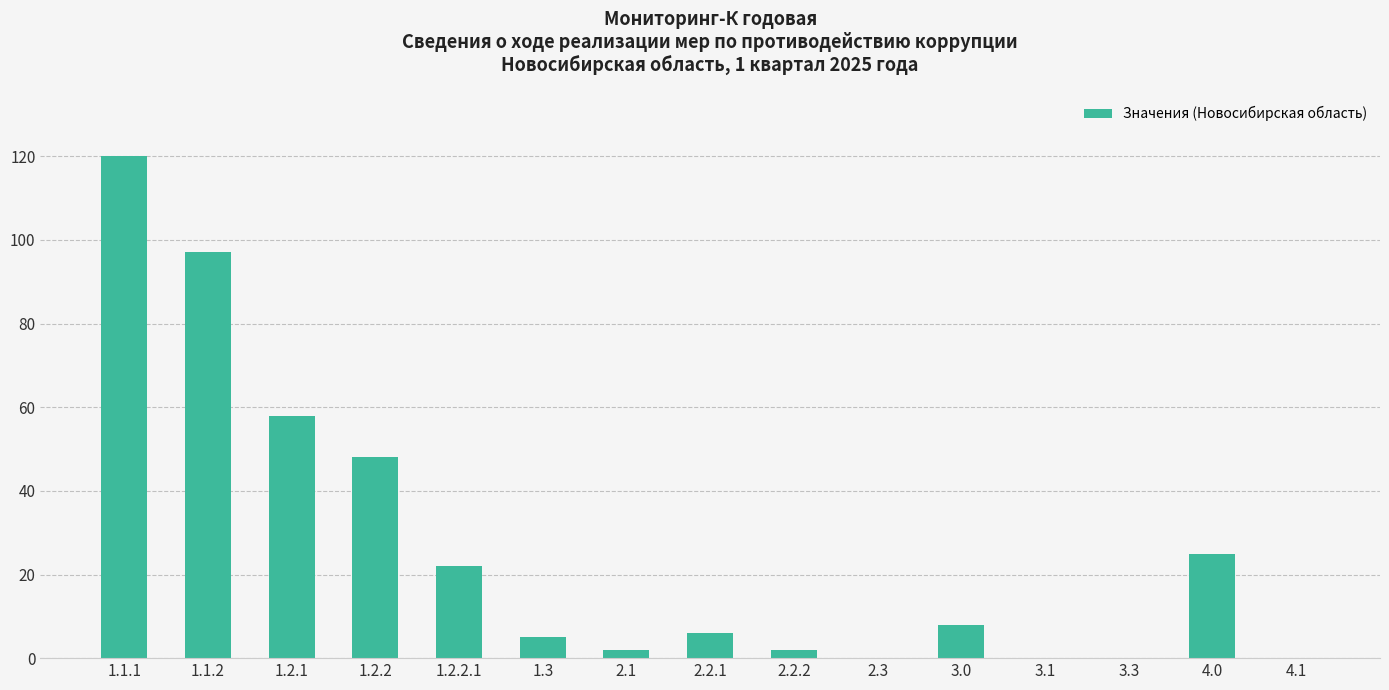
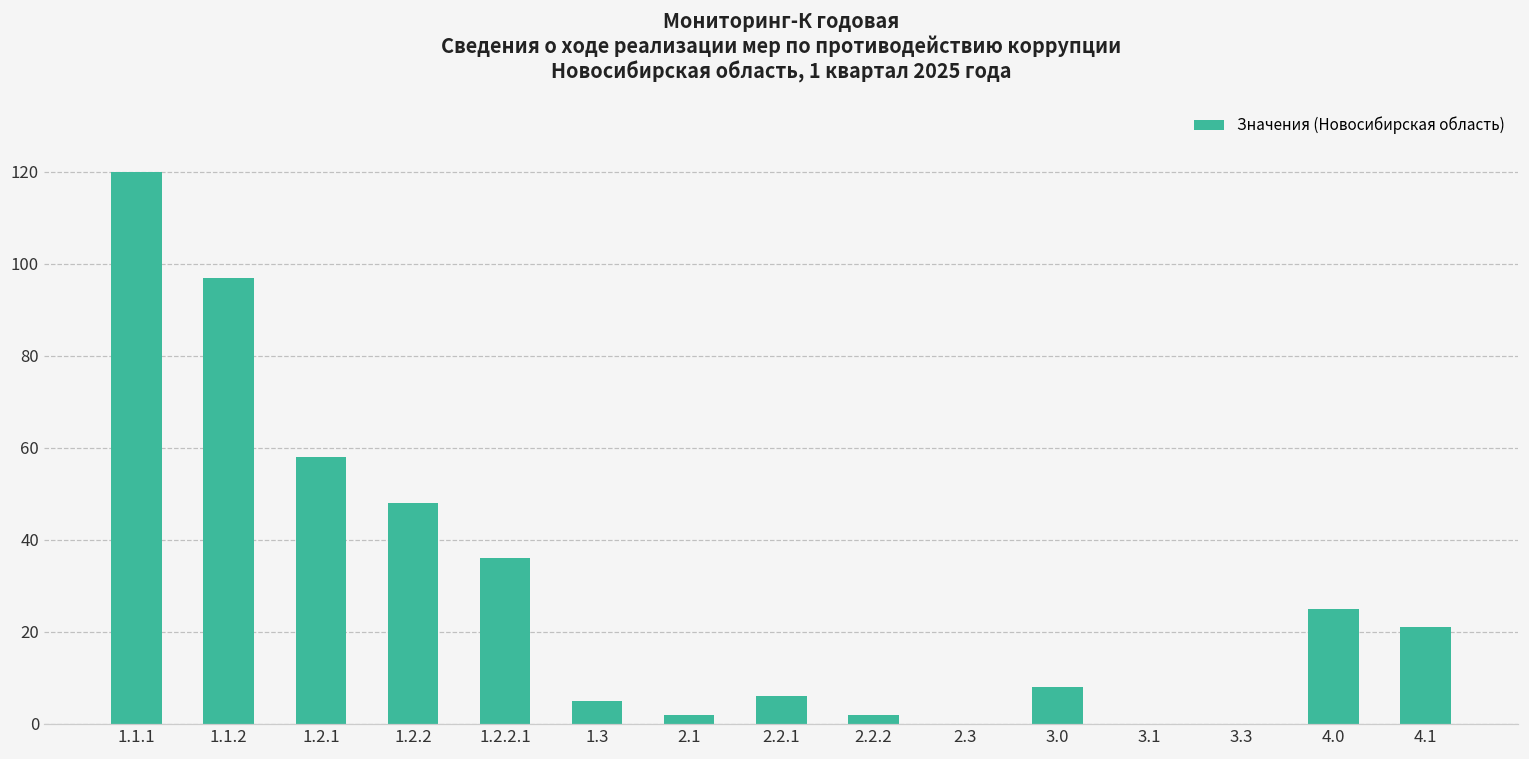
1.2.2.1: 22 -> 36
4.1: 0 -> 21
